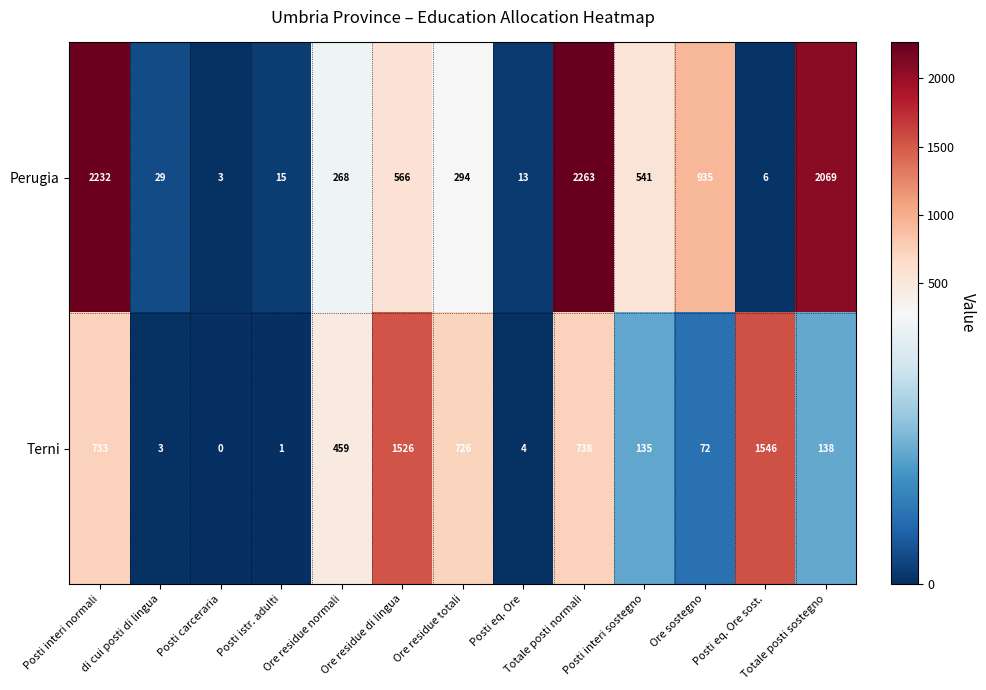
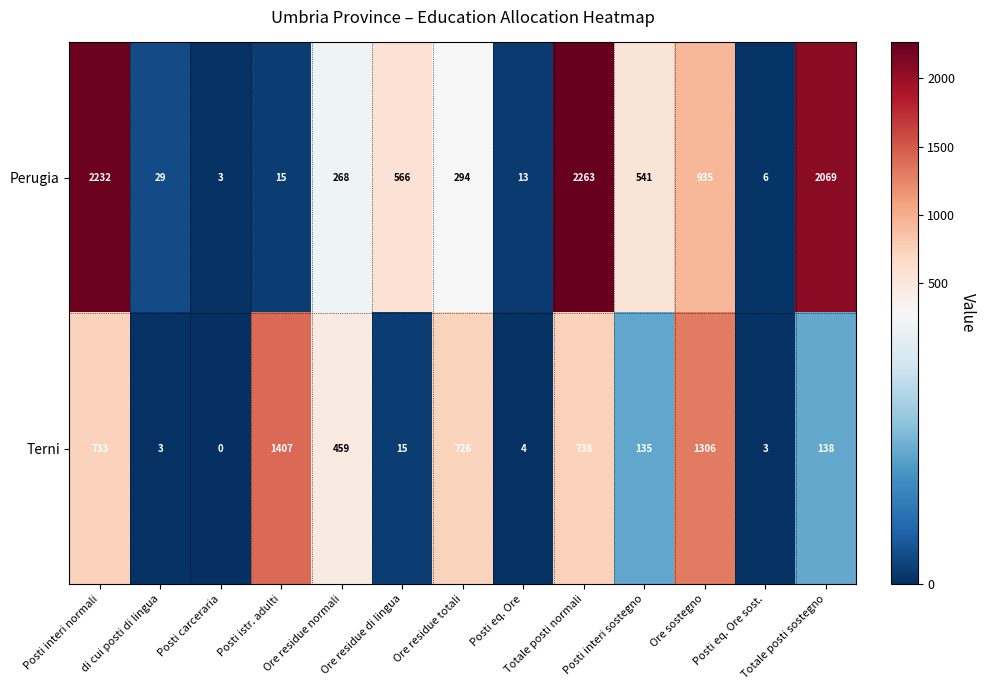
Terni, Posti istr. adulti: 1 -> 1407
Terni, Ore residue di lingua: 1526 -> 15
Terni, Ore sostegno: 72 -> 1306
Terni, Posti eq. Ore sost.: 1546 -> 3
